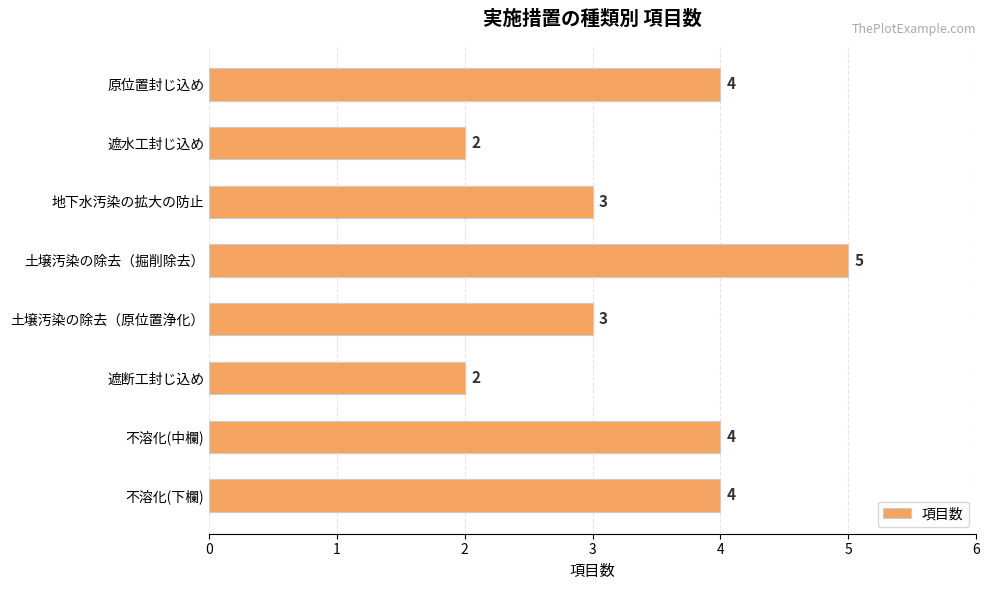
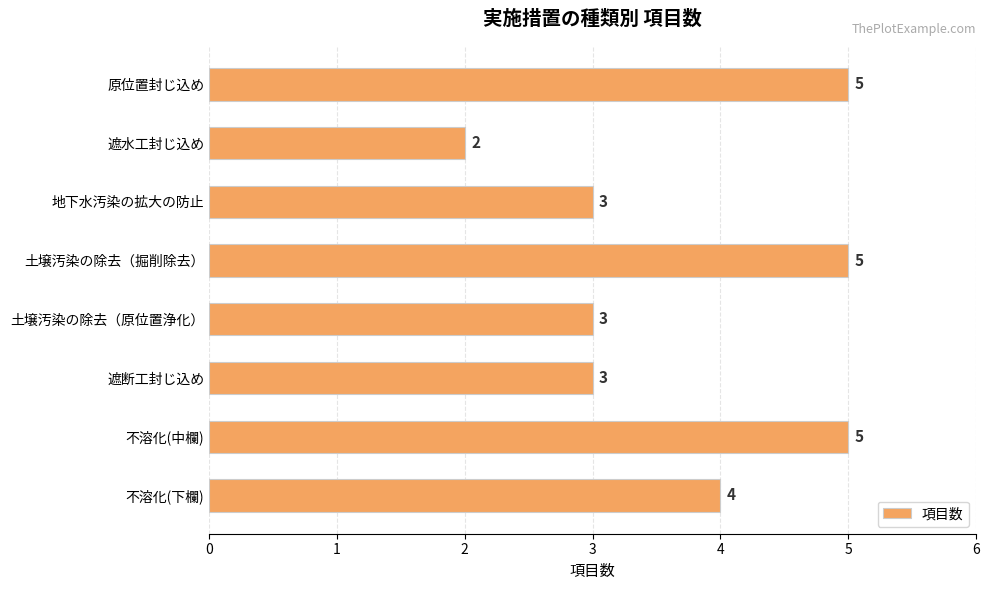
原位置封じ込め: 4 -> 5
遮断工封じ込め: 2 -> 3
不溶化(中欄): 4 -> 5
